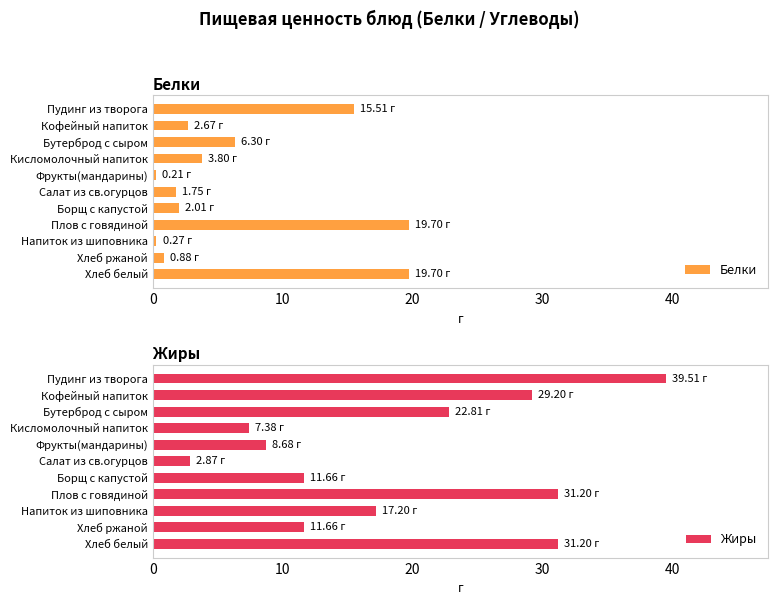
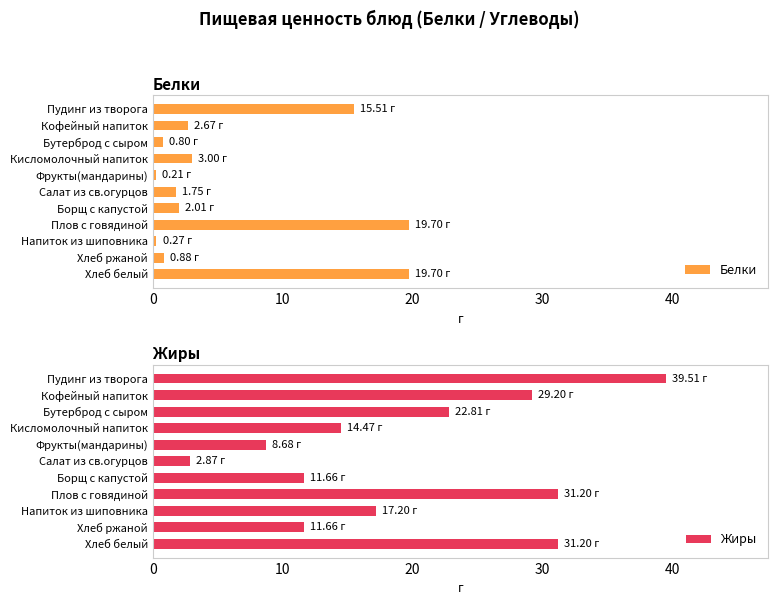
Белки, Бутерброд с сыром: 6.30 -> 0.80
Белки, Кисломолочный напиток: 3.80 -> 3.00
Жиры, Кисломолочный напиток: 7.38 -> 14.47
